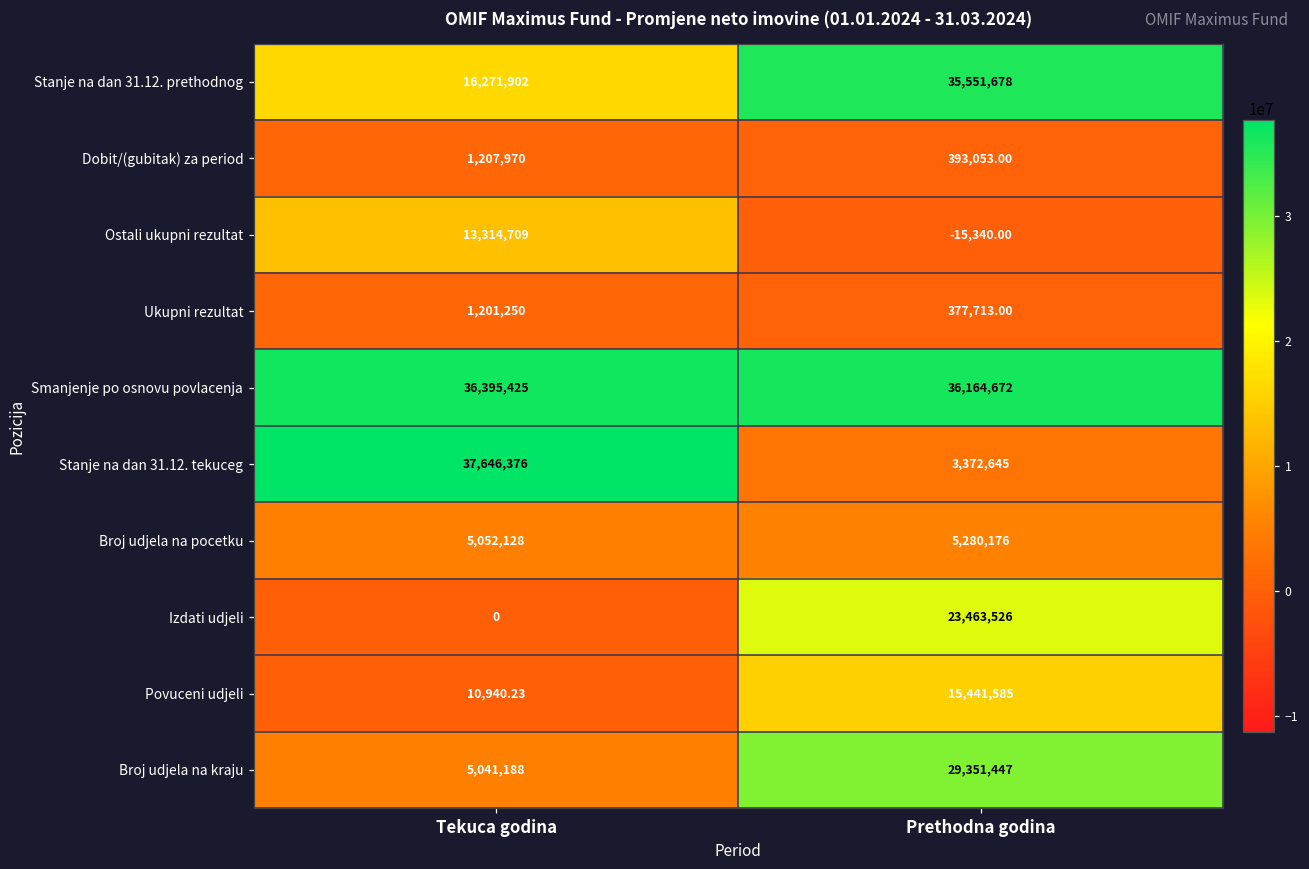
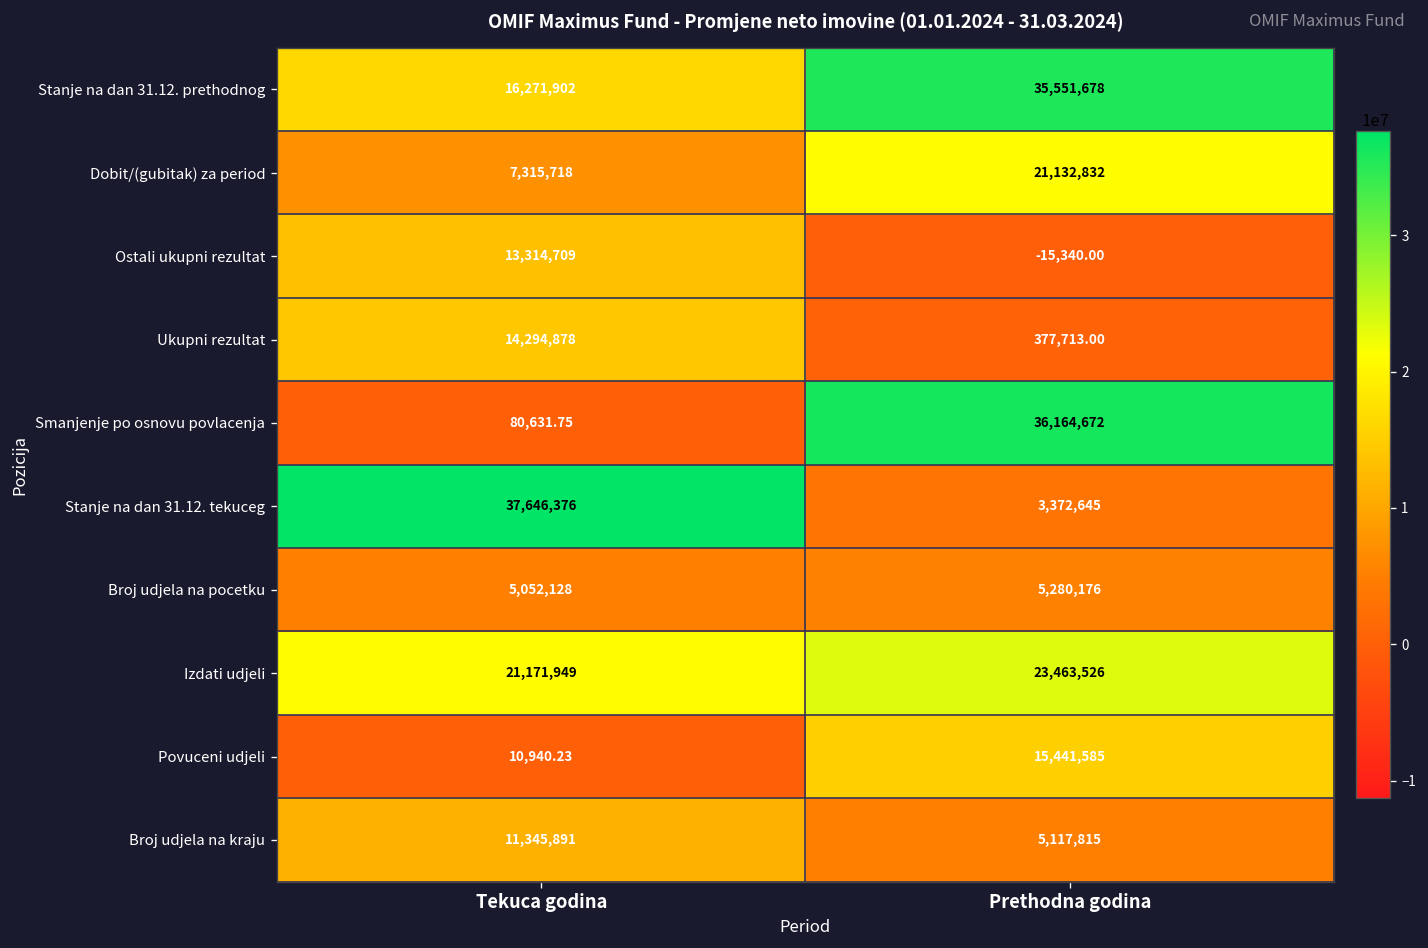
Dobit/(gubitak) za period, Tekuca godina: 1,207,970 -> 7,315,718
Dobit/(gubitak) za period, Prethodna godina: 393,053.00 -> 21,132,832
Ukupni rezultat, Tekuca godina: 1,201,250 -> 14,294,878
Smanjenje po osnovu povlacenja, Tekuca godina: 36,395,425 -> 80,631.75
Izdati udjeli, Tekuca godina: 0 -> 21,171,949
Broj udjela na kraju, Tekuca godina: 5,041,188 -> 11,345,891
Broj udjela na kraju, Prethodna godina: 29,351,447 -> 5,117,815
